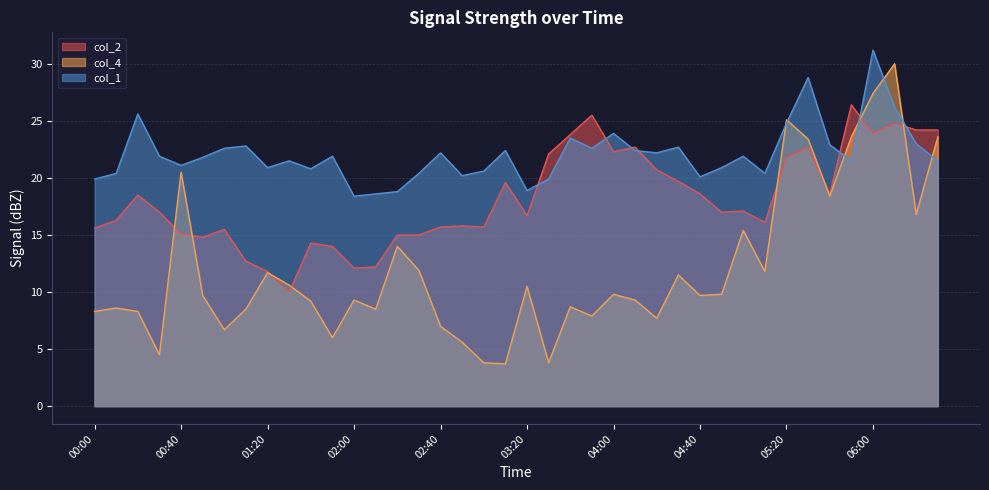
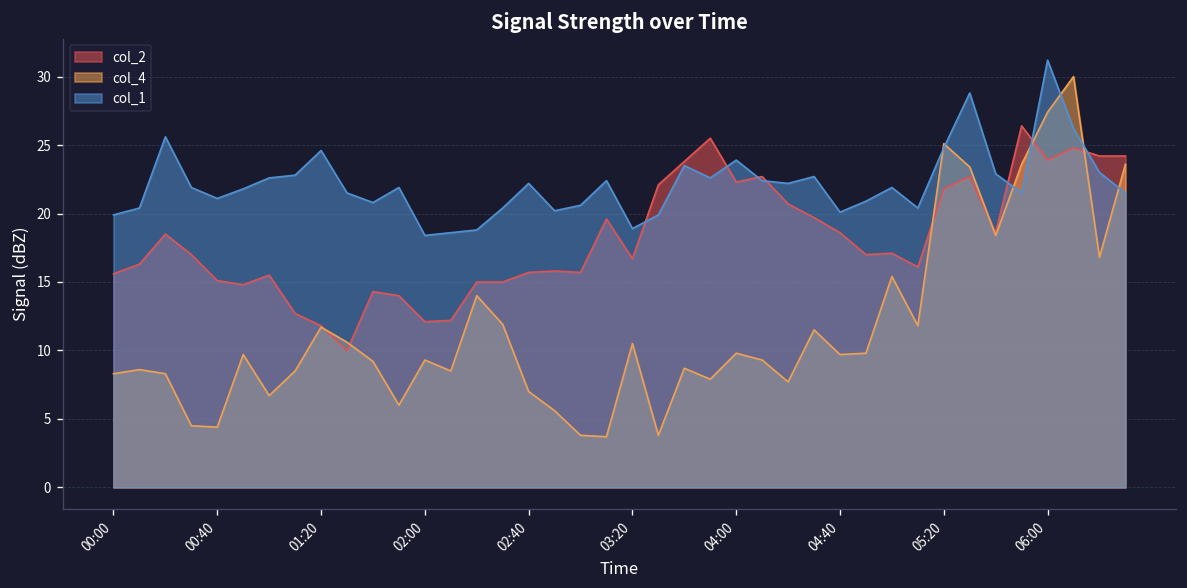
col_4, 00:40: 20.5 -> 4.4
col_1, 01:20: 20.9 -> 24.6
